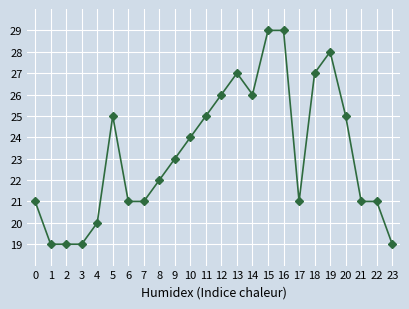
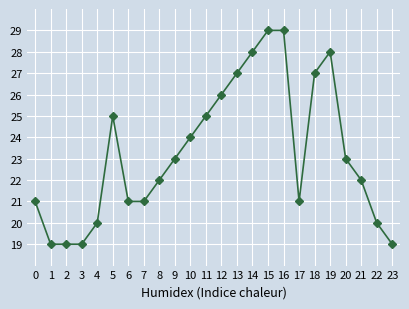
14: 26 -> 28
20: 25 -> 23
21: 21 -> 22
22: 21 -> 20
